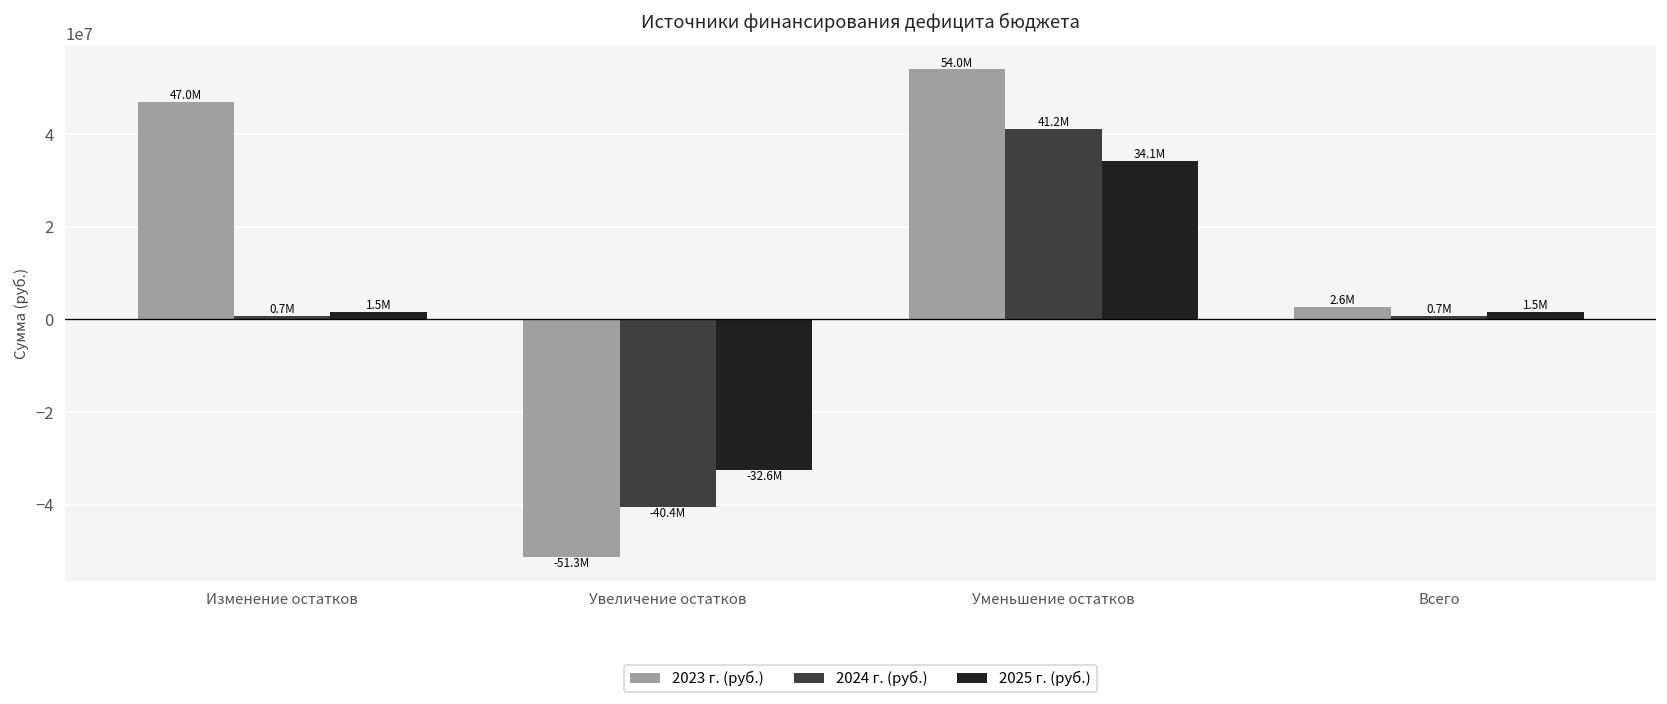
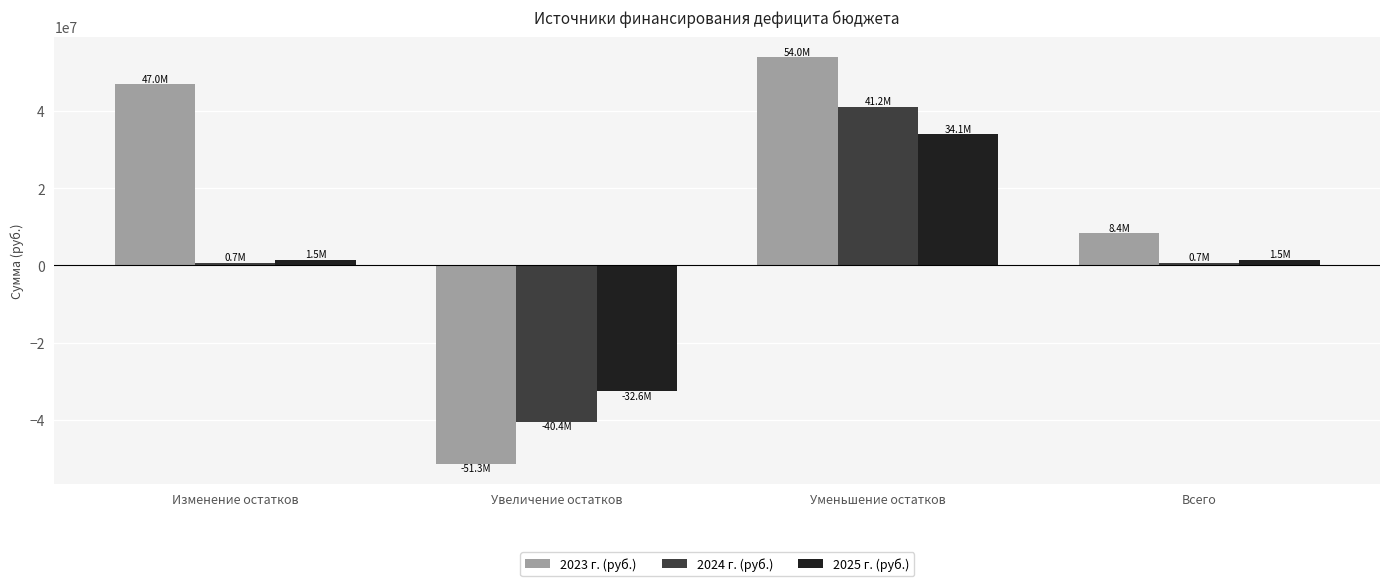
2023 г. (руб.), Всего: 2.6M -> 8.4M
